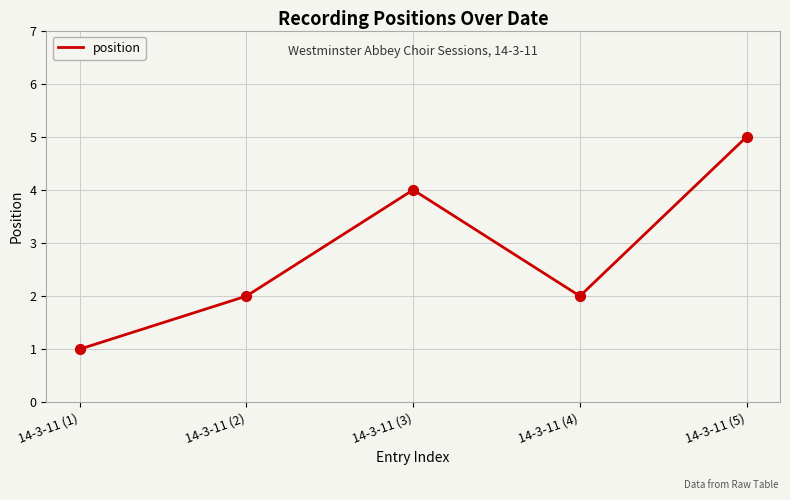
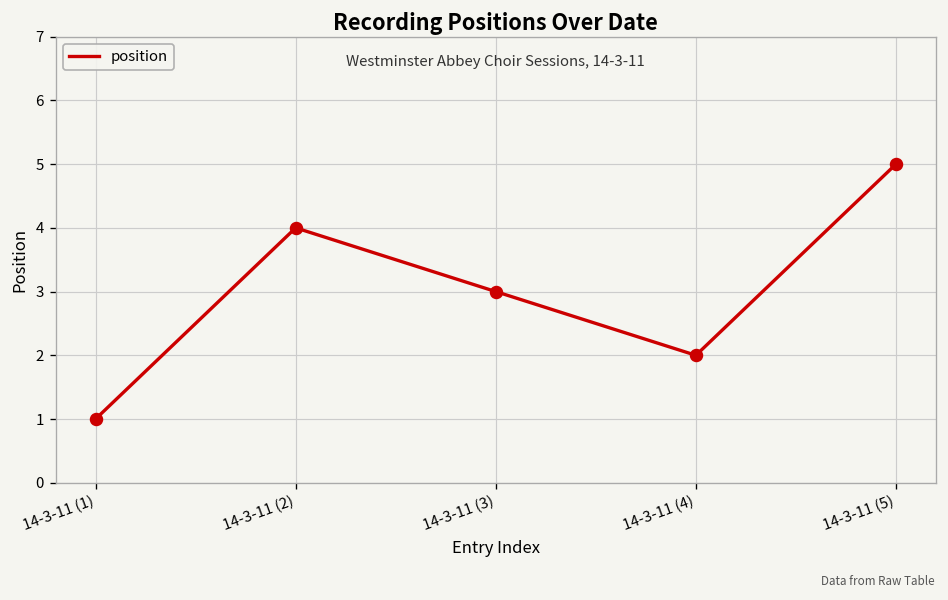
14-3-11 (2): 2 -> 4
14-3-11 (3): 4 -> 3
